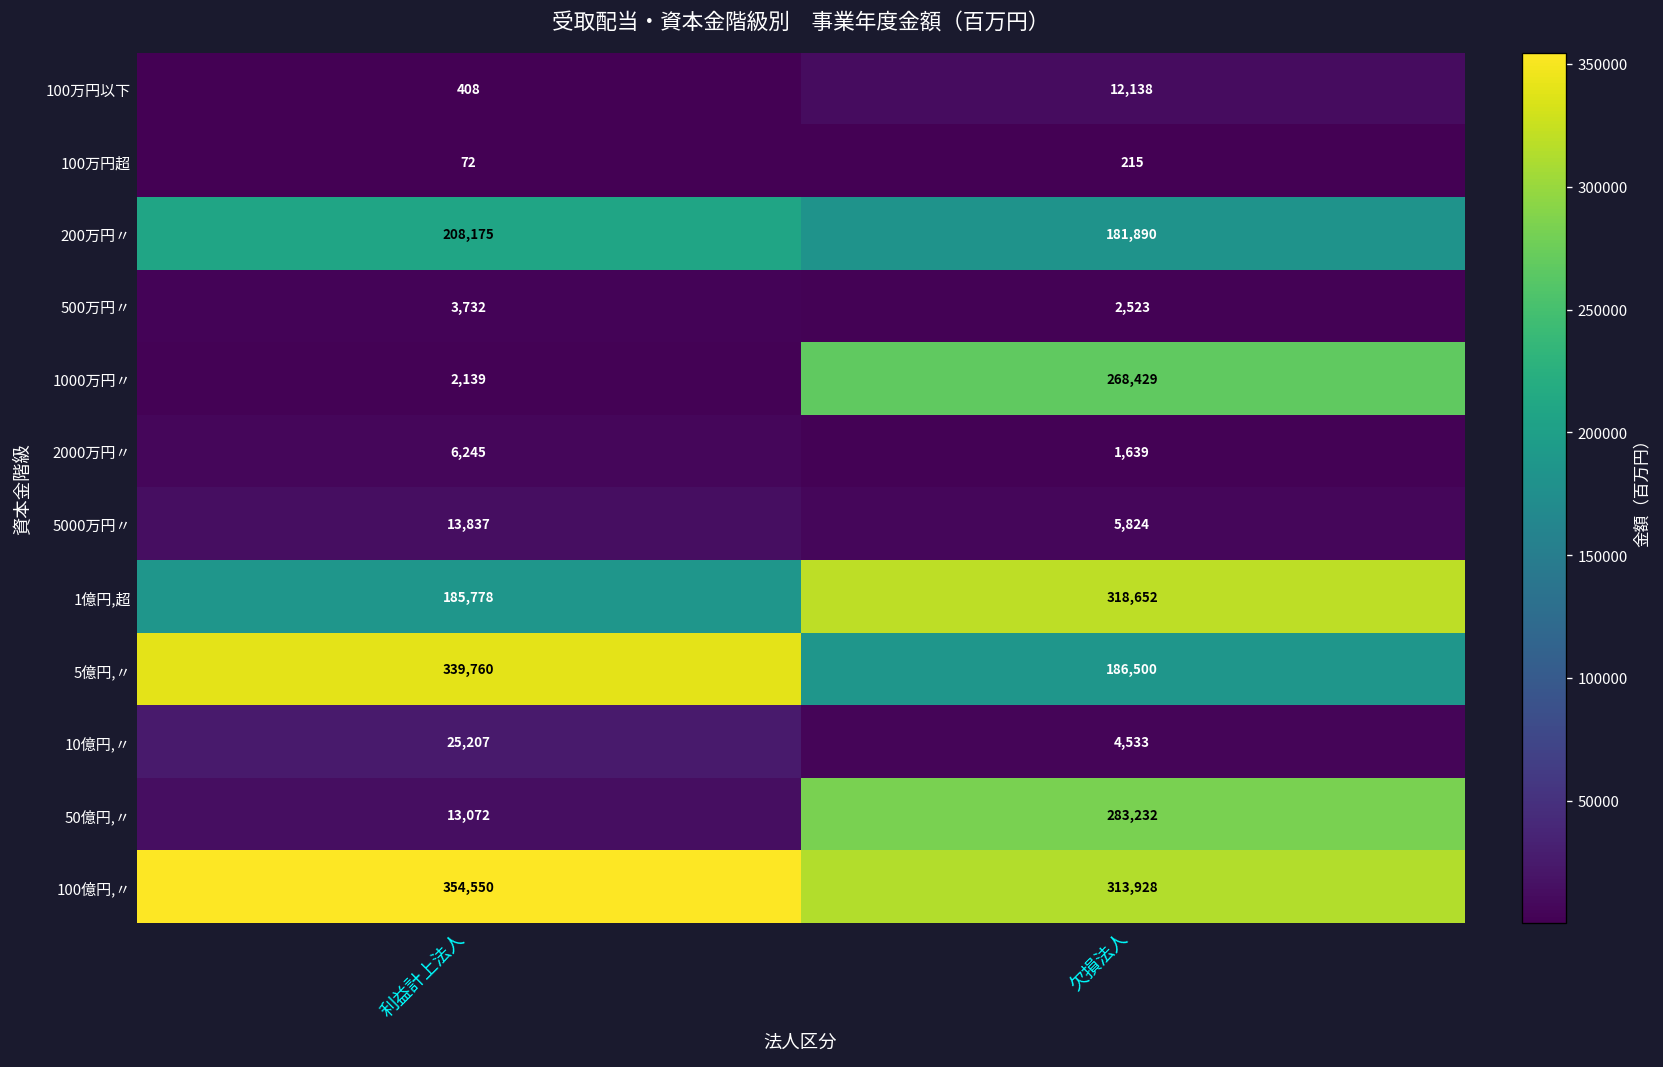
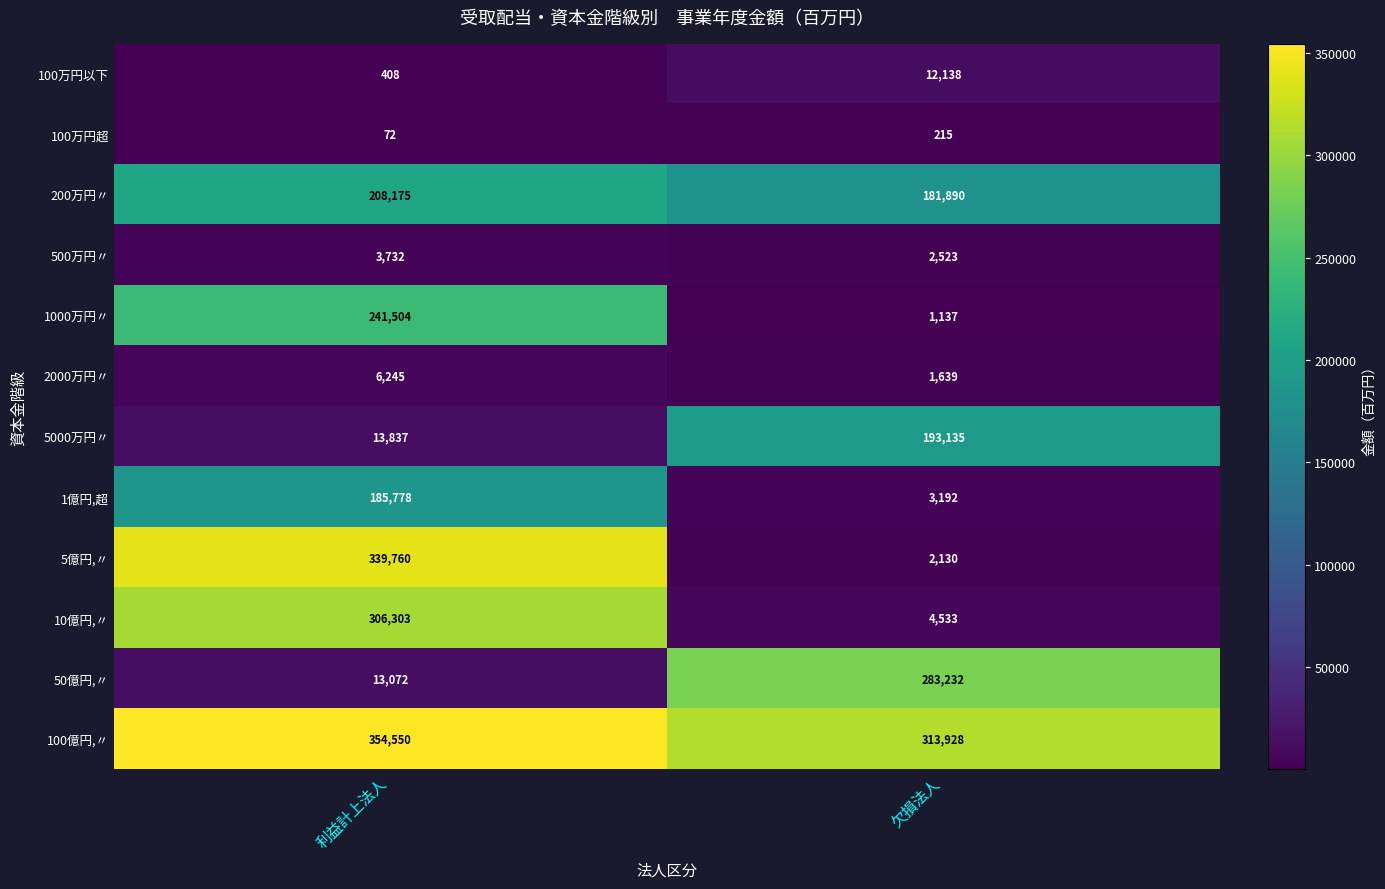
1000万円〃, 利益計上法人: 2,139 -> 241,504
1000万円〃, 欠損法人: 268,429 -> 1,137
5000万円〃, 欠損法人: 5,824 -> 193,135
1億円,超, 欠損法人: 318,652 -> 3,192
5億円,〃, 欠損法人: 186,500 -> 2,130
10億円,〃, 利益計上法人: 25,207 -> 306,303
